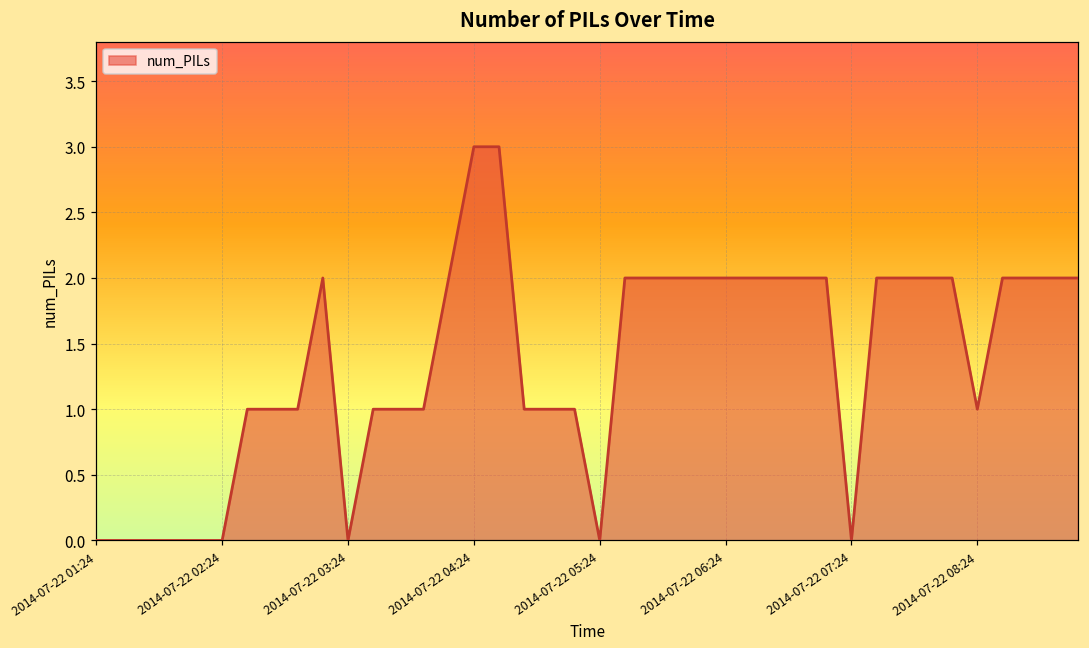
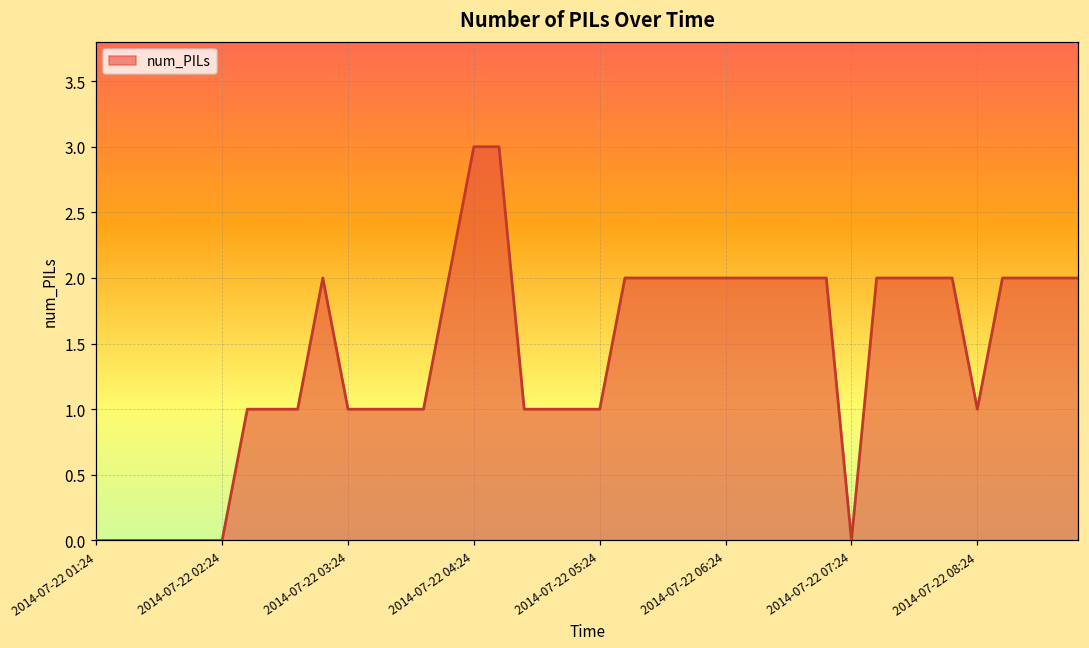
2014-07-22 03:24: 0 -> 1
2014-07-22 05:24: 0 -> 1
